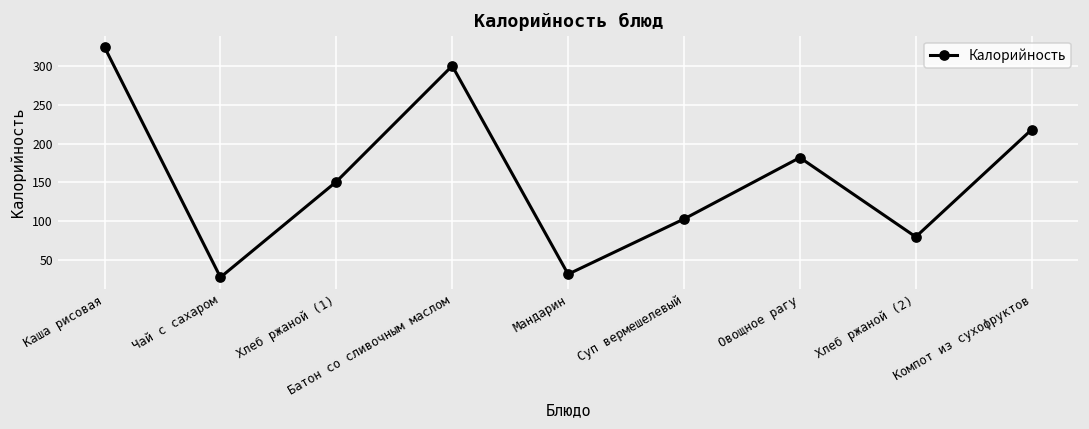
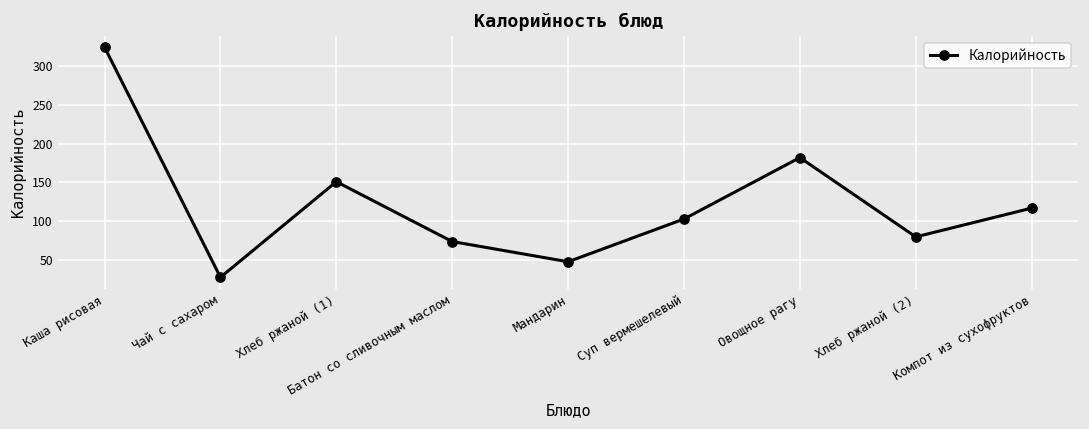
Батон со сливочным маслом: 300 -> 70
Мандарин: 30 -> 50
Компот из сухофруктов: 220 -> 120
